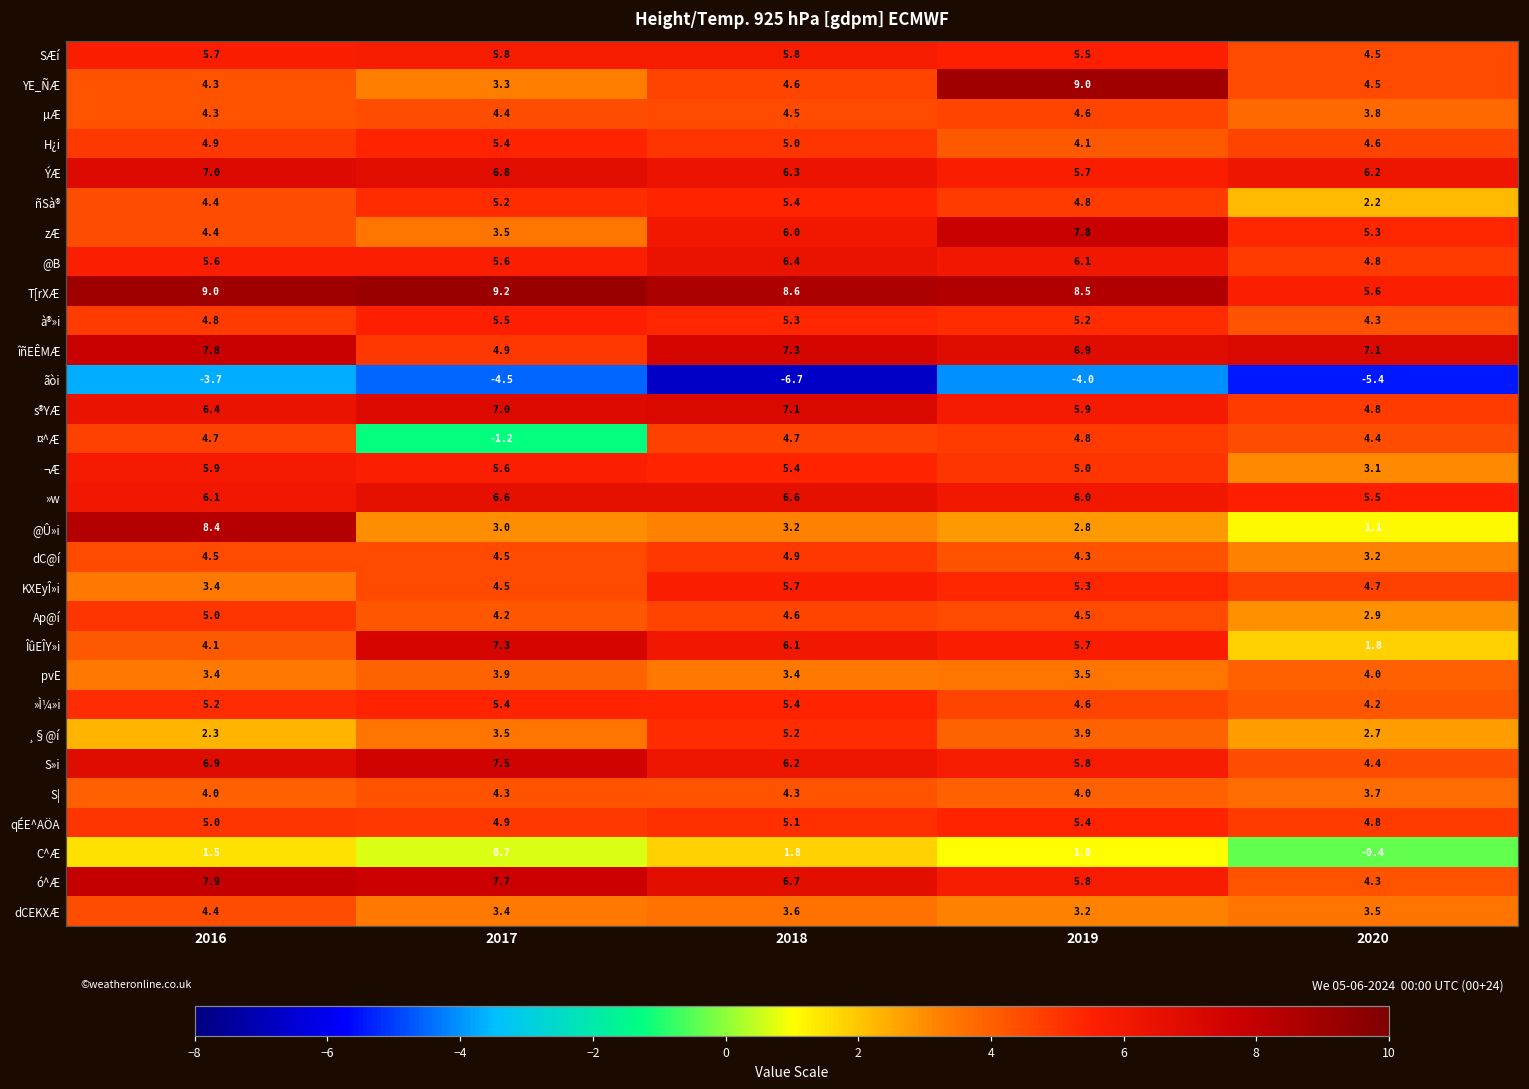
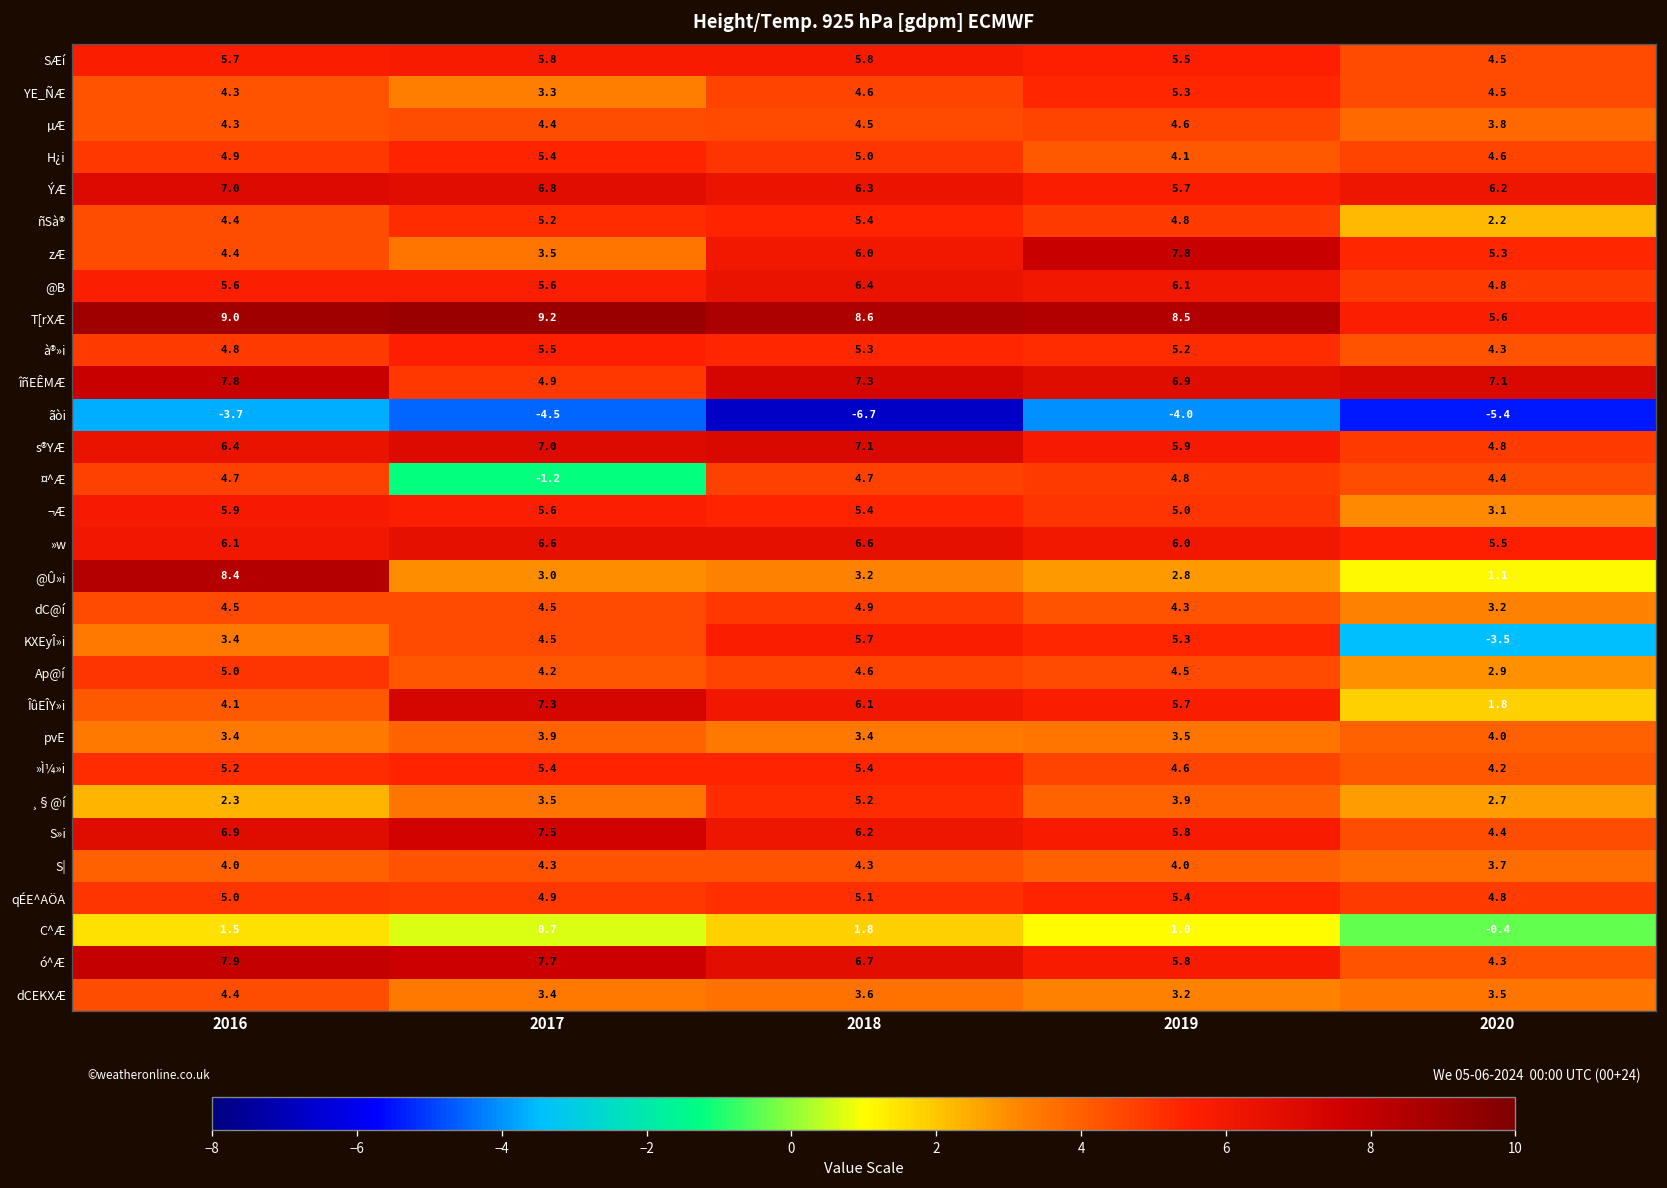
YE_ÑÆ, 2019: 9.0 -> 5.3
KXEyÎ»i, 2020: 4.7 -> -3.5
